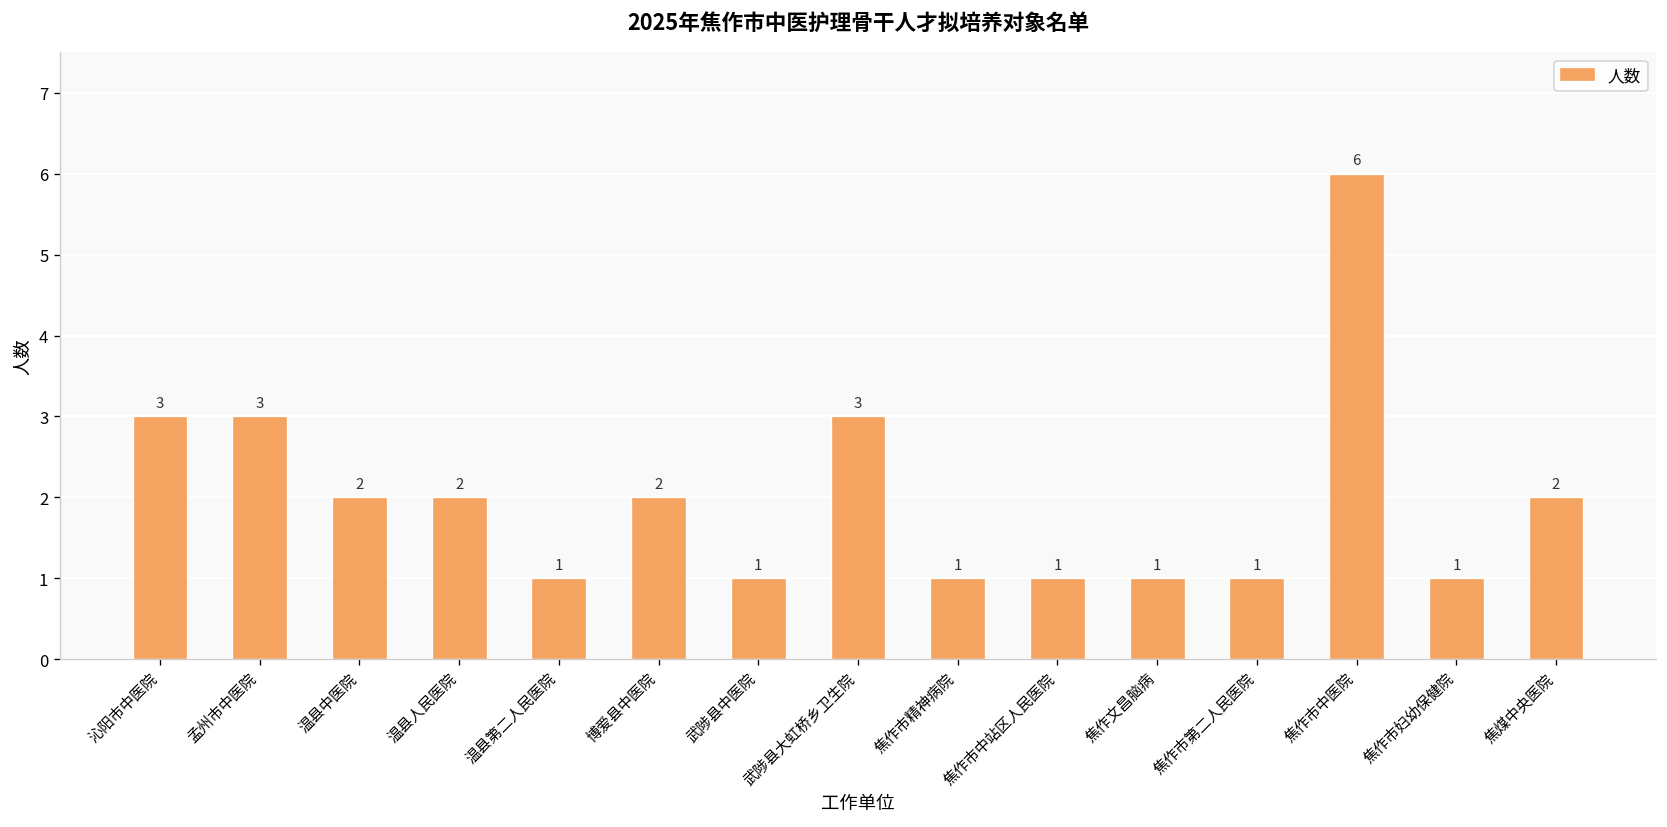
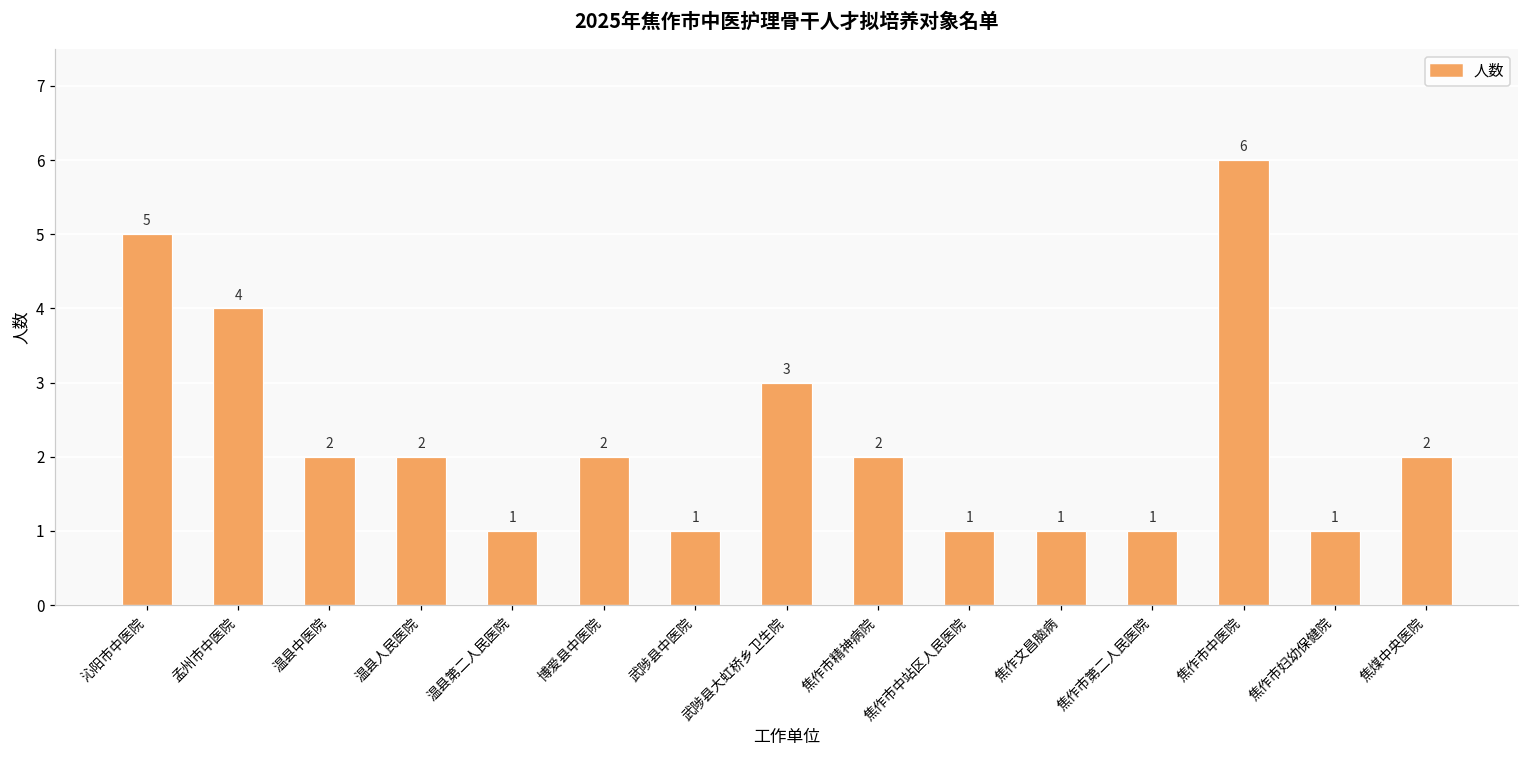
沁阳市中医院: 3 -> 5
孟州市中医院: 3 -> 4
焦作市精神病院: 1 -> 2
